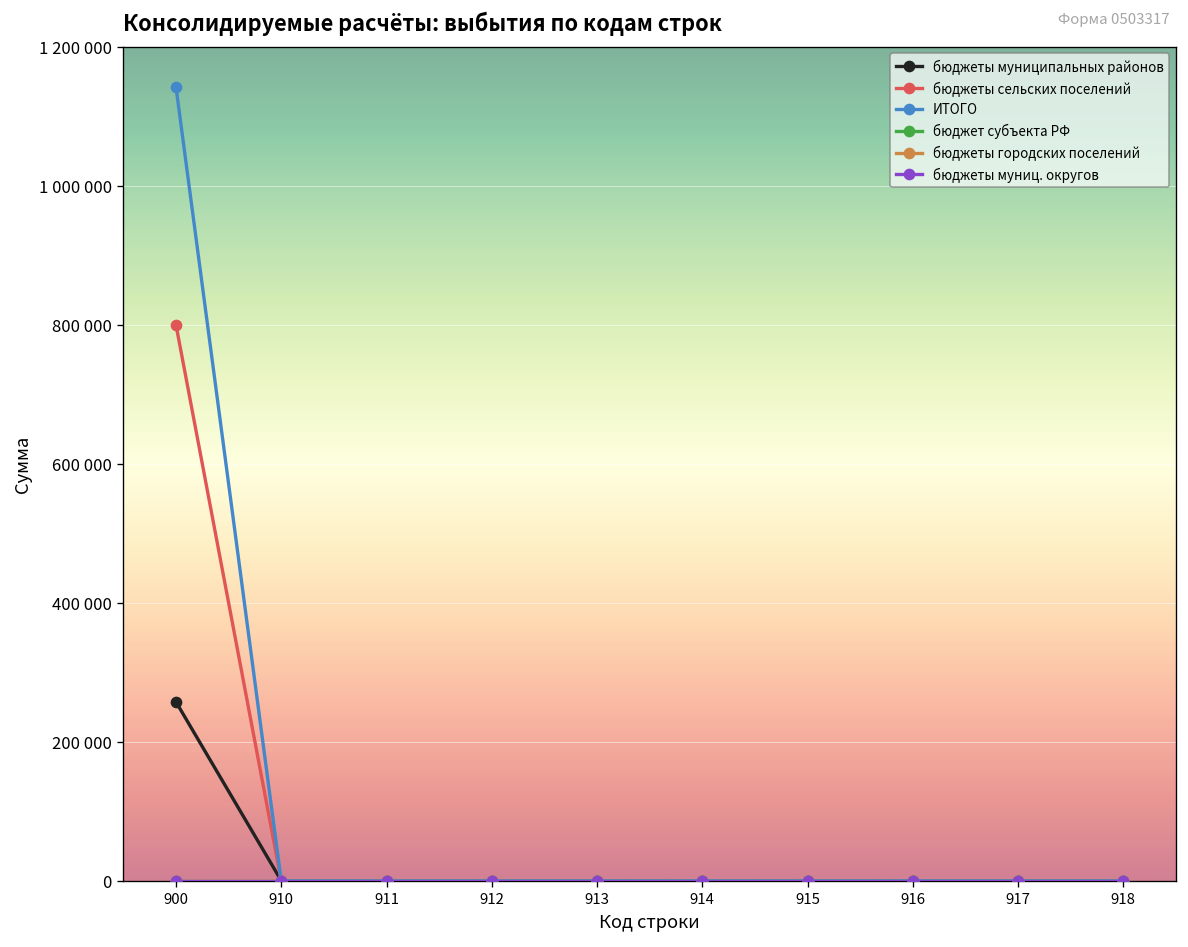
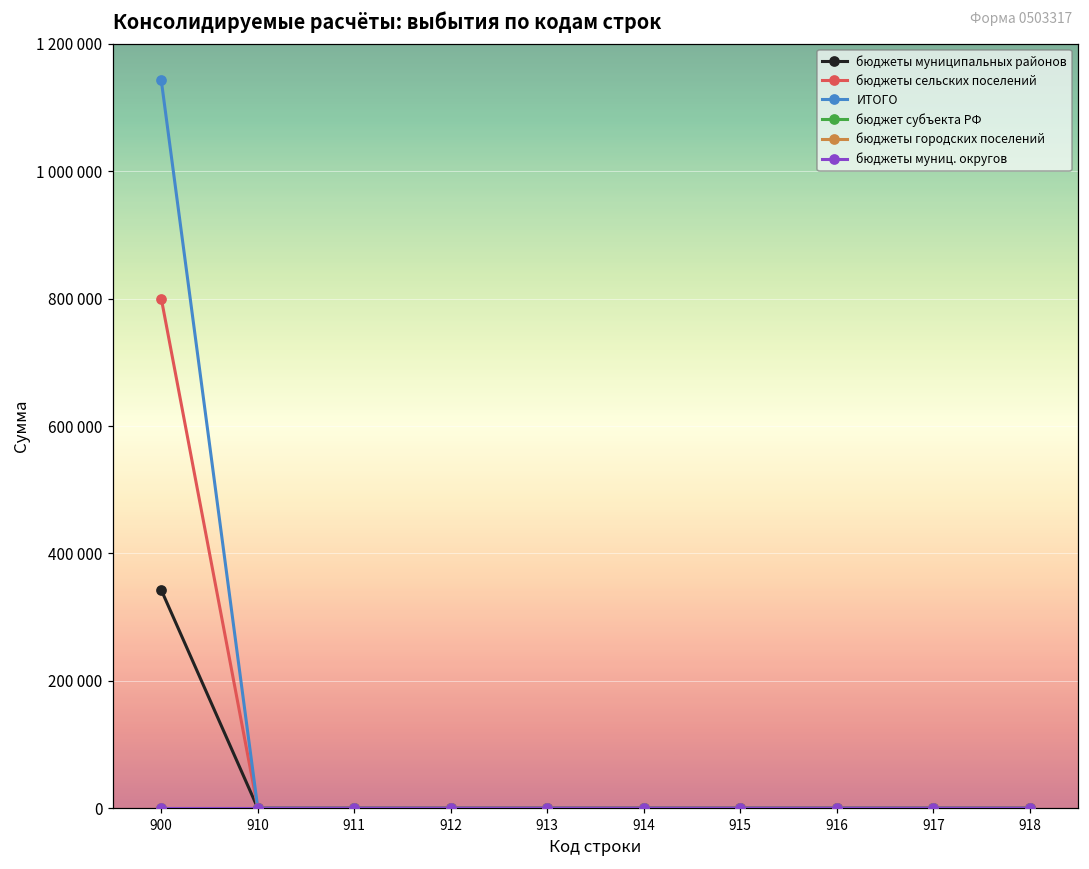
бюджеты муниципальных районов, 900: 260000 -> 340000
